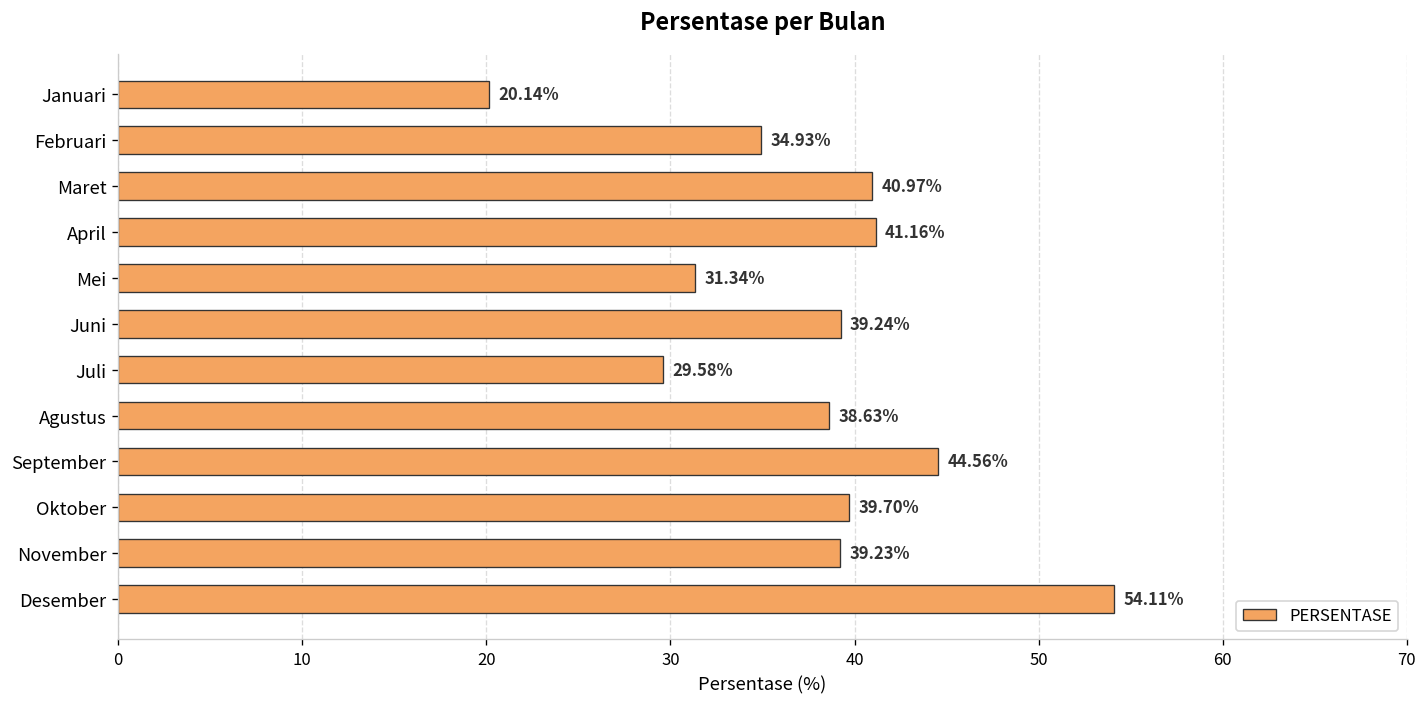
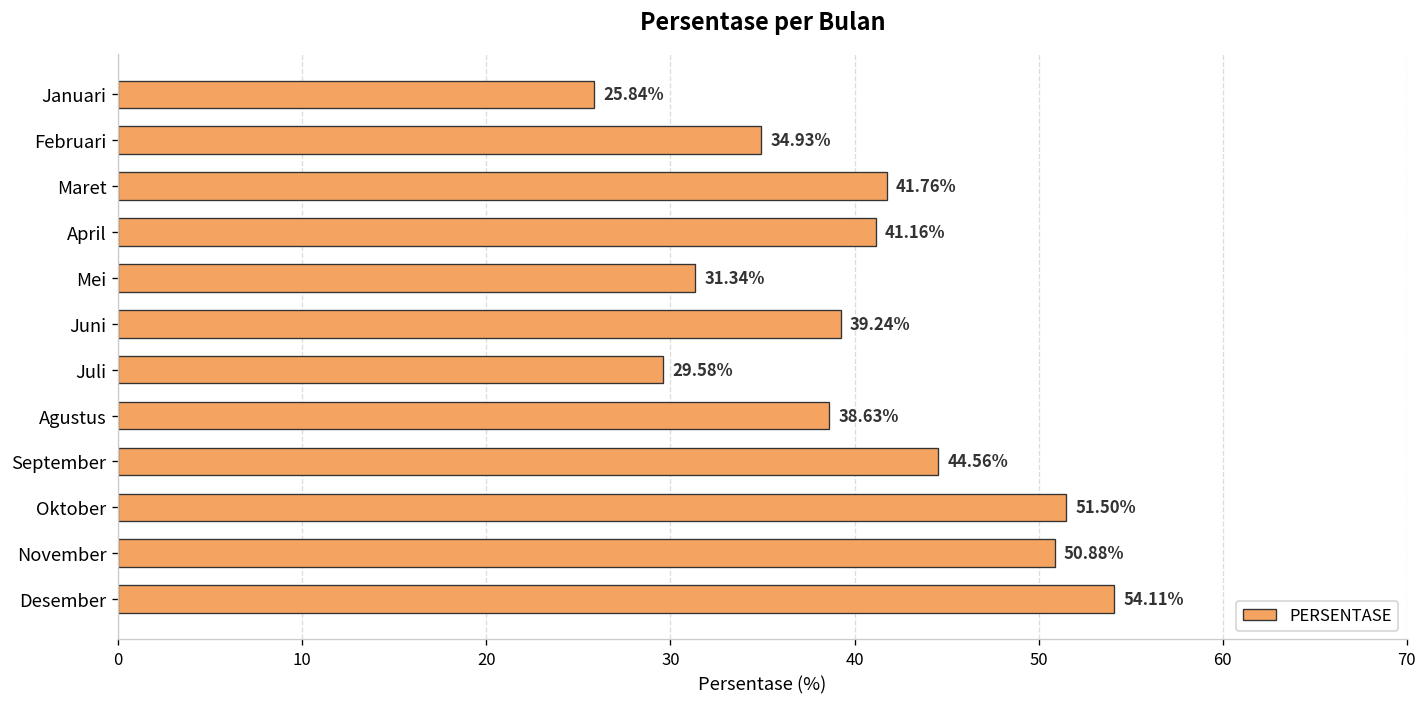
Januari: 20.14% -> 25.84%
Maret: 40.97% -> 41.76%
Oktober: 39.70% -> 51.50%
November: 39.23% -> 50.88%
